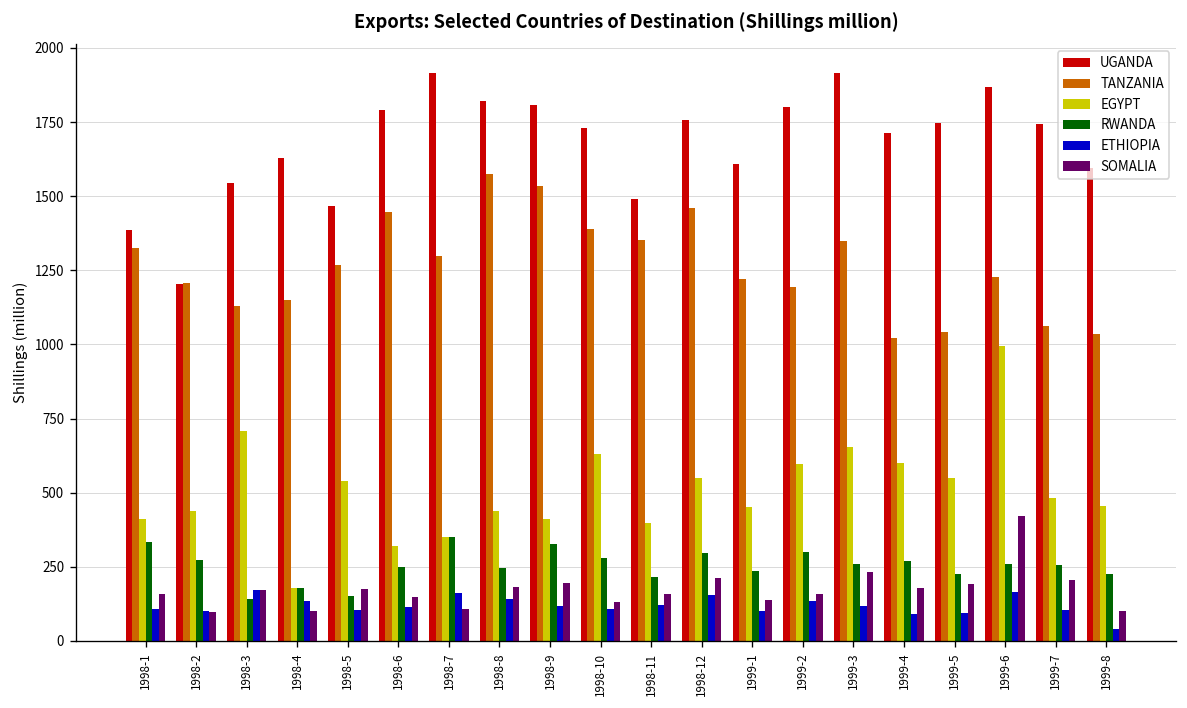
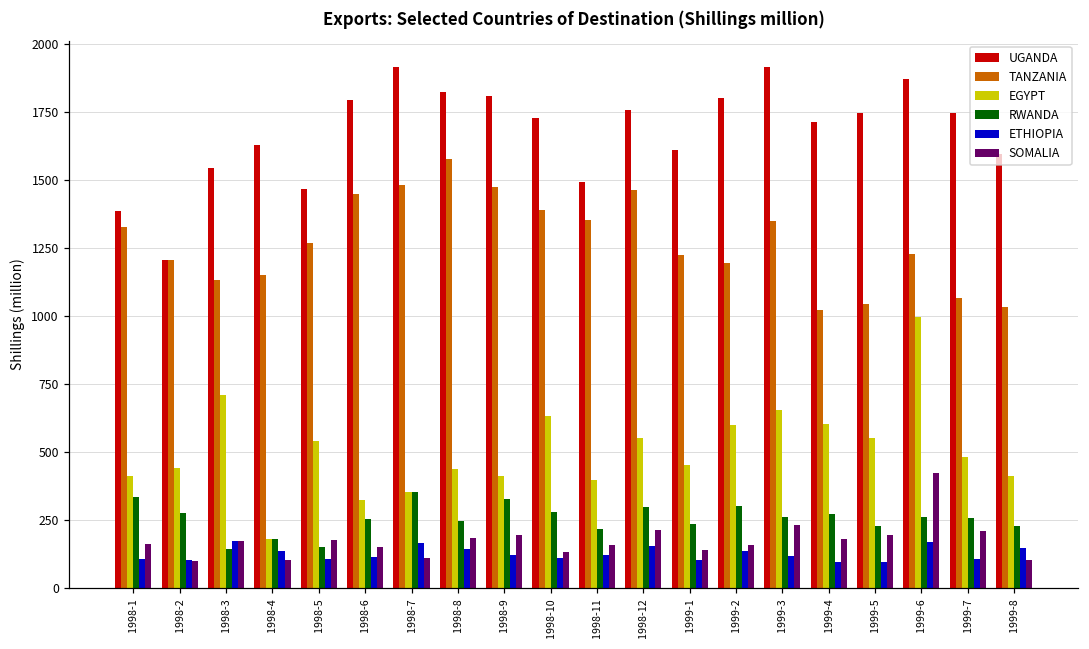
TANZANIA, 1998-7: 1300 -> 1480
TANZANIA, 1998-9: 1530 -> 1470
EGYPT, 1999-8: 450 -> 410
ETHIOPIA, 1999-8: 40 -> 150
